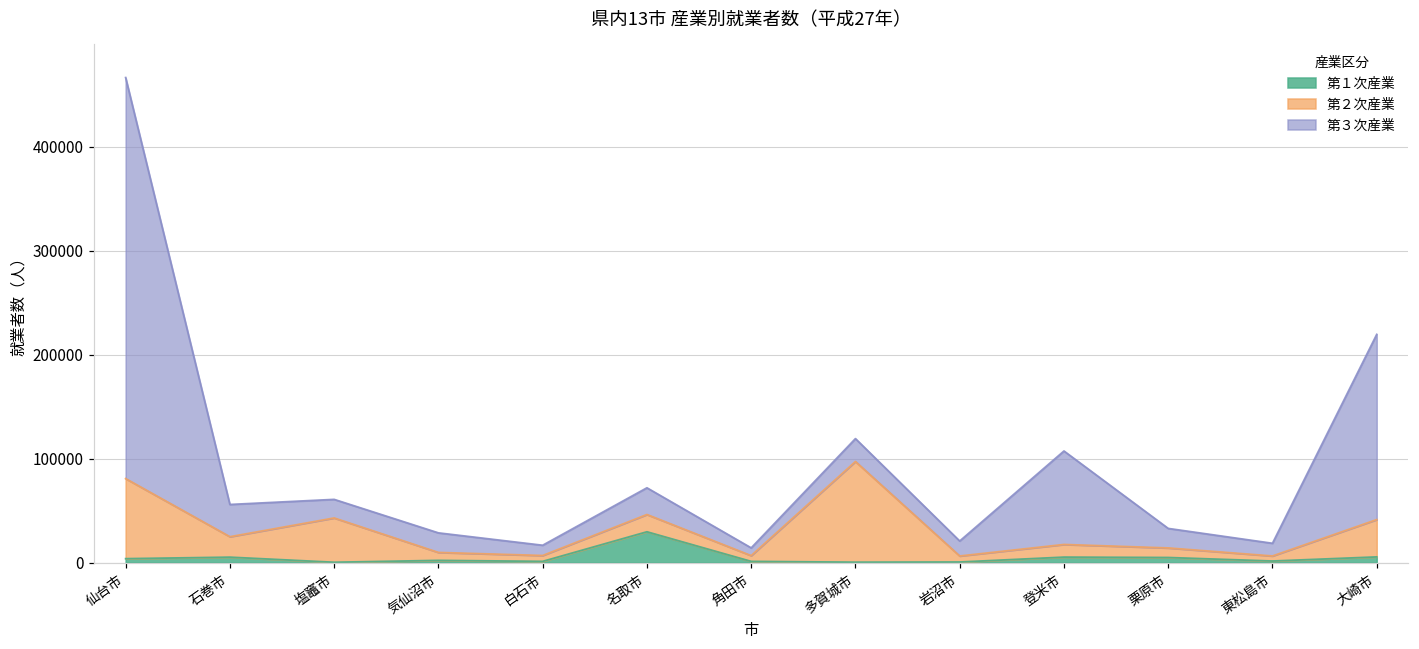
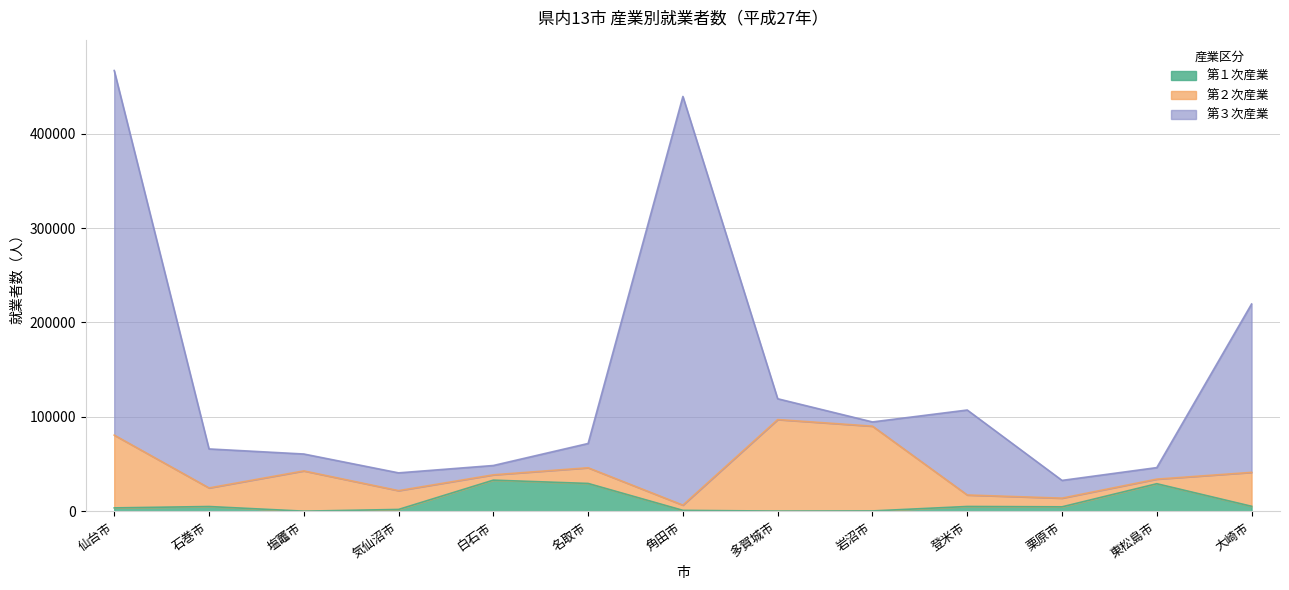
第３次産業, 石巻市: 30000 -> 40000
第２次産業, 気仙沼市: 10000 -> 20000
第１次産業, 白石市: 0 -> 30000
第３次産業, 角田市: 10000 -> 430000
第２次産業, 岩沼市: 10000 -> 90000
第３次産業, 岩沼市: 10000 -> 0
第１次産業, 東松島市: 0 -> 30000
